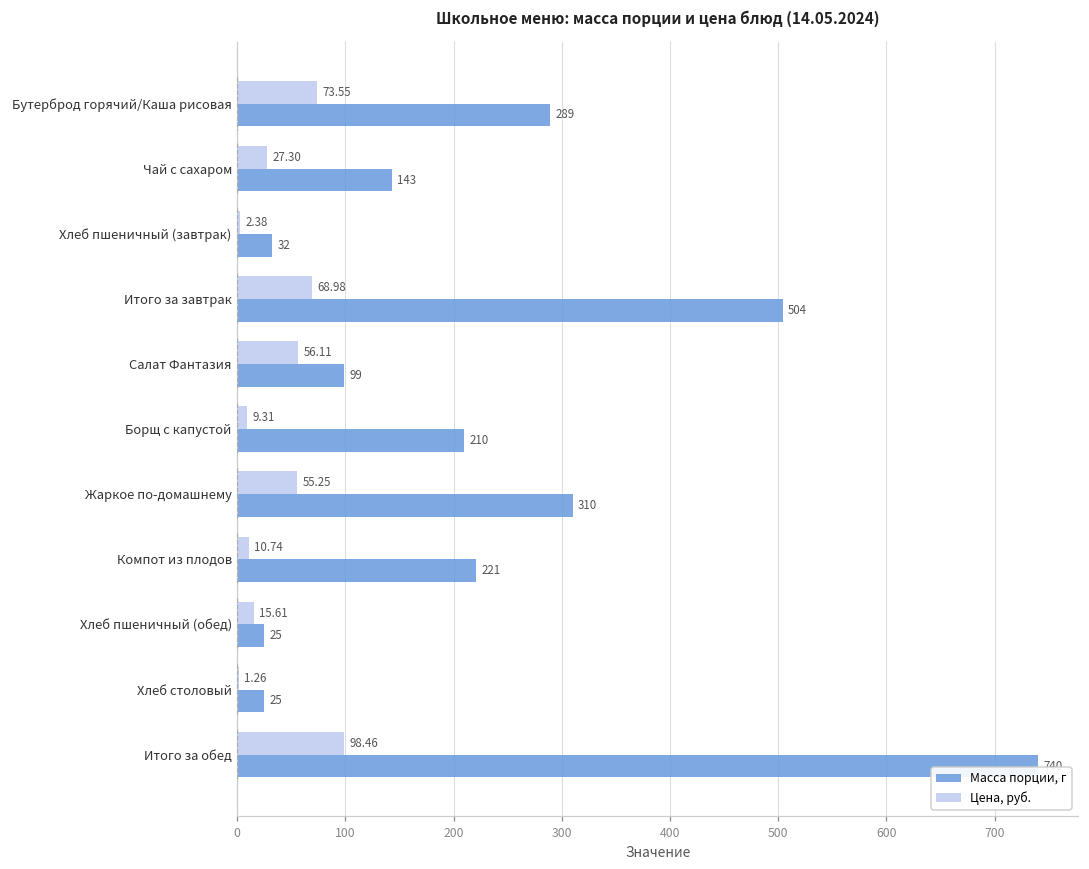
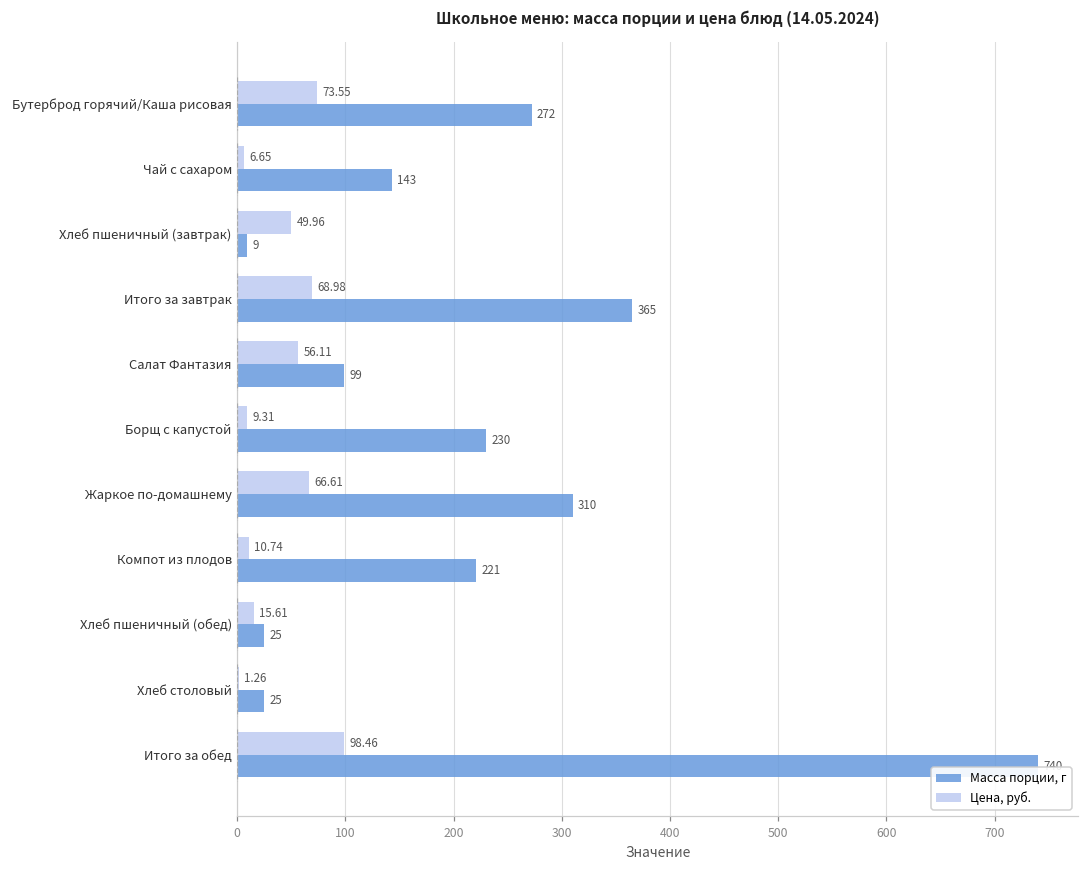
Масса порции, г, Бутерброд горячий/Каша рисовая: 289 -> 272
Цена, руб., Чай с сахаром: 27.30 -> 6.65
Цена, руб., Хлеб пшеничный (завтрак): 2.38 -> 49.96
Масса порции, г, Хлеб пшеничный (завтрак): 32 -> 9
Масса порции, г, Итого за завтрак: 504 -> 365
Масса порции, г, Борщ с капустой: 210 -> 230
Цена, руб., Жаркое по-домашнему: 55.25 -> 66.61
